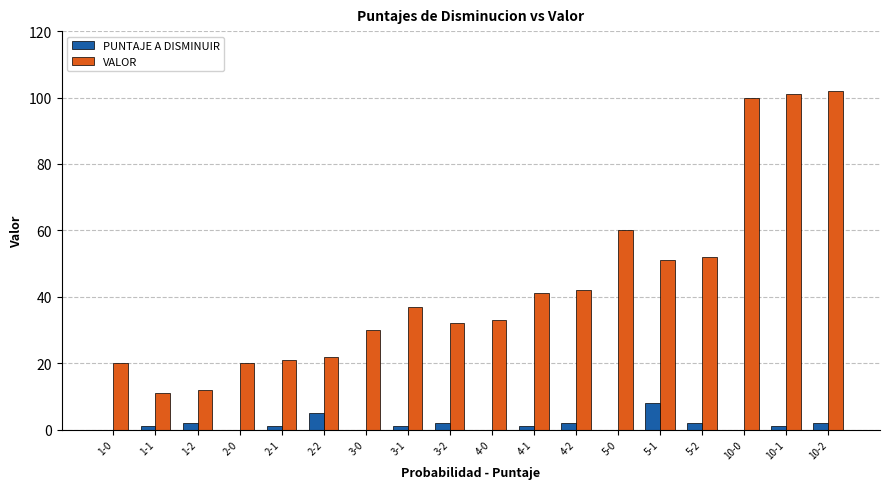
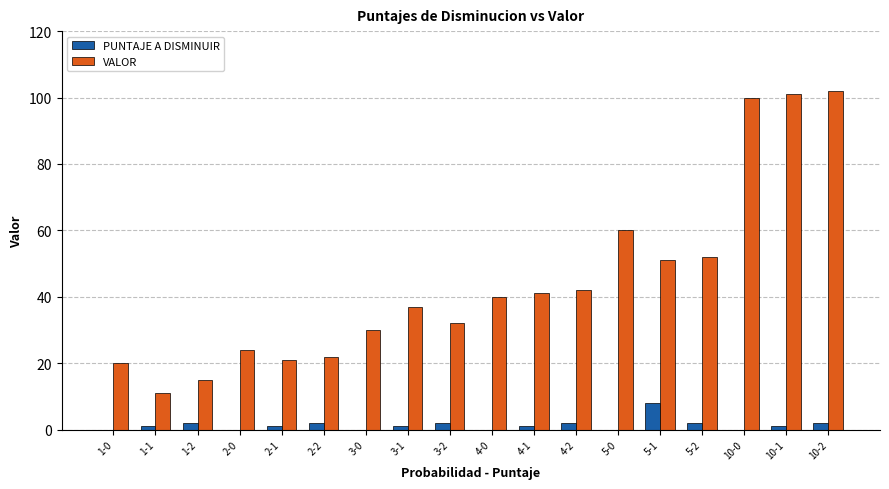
VALOR, 1-2: 12 -> 15
VALOR, 2-0: 20 -> 24
PUNTAJE A DISMINUIR, 2-2: 5 -> 2
VALOR, 4-0: 33 -> 40
